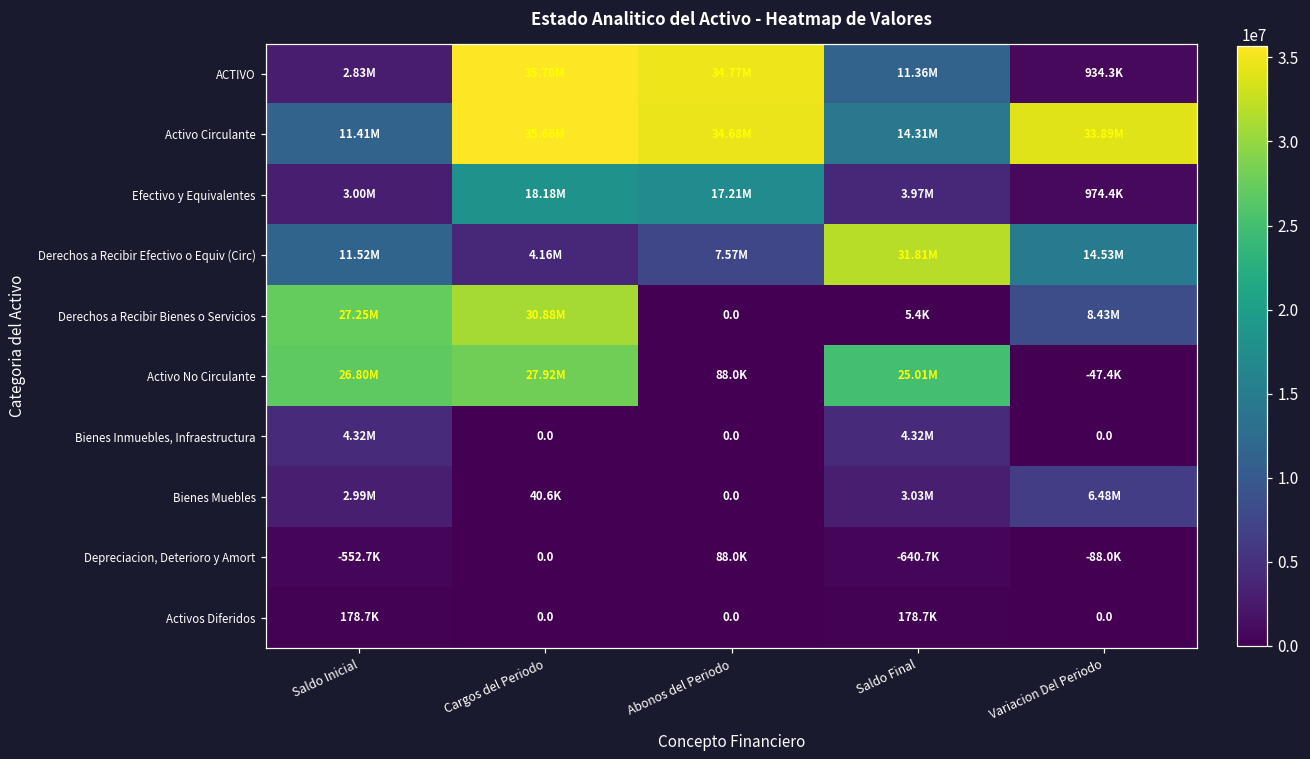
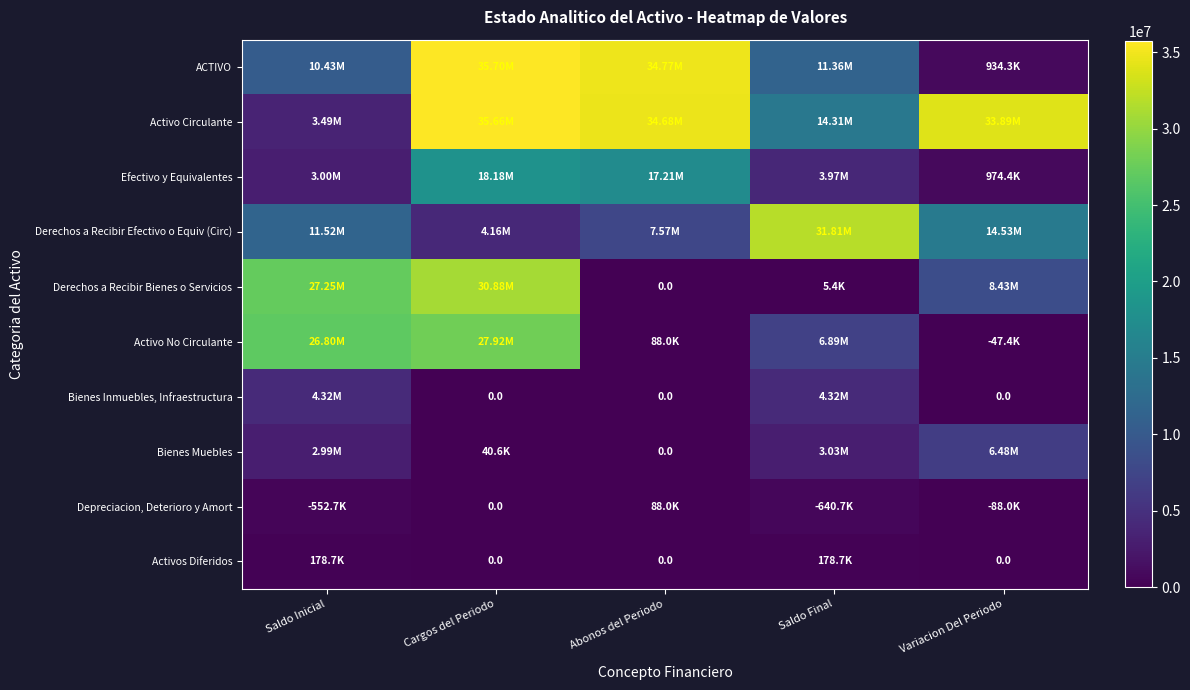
ACTIVO, Saldo Inicial: 2.83M -> 10.43M
Activo Circulante, Saldo Inicial: 11.41M -> 3.49M
Activo No Circulante, Saldo Final: 25.01M -> 6.89M
